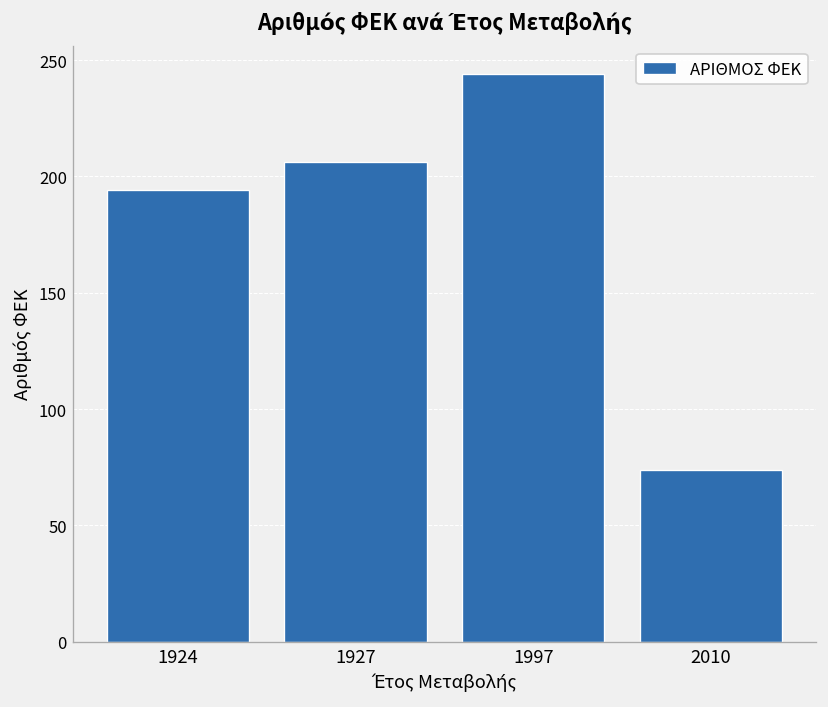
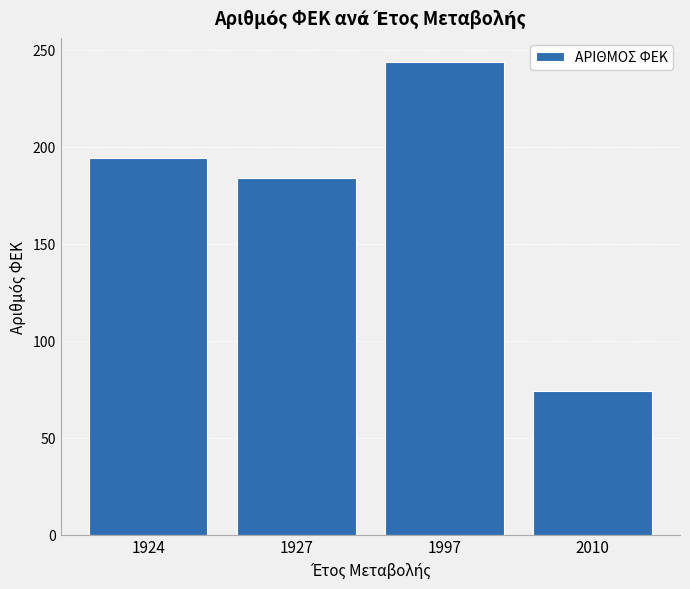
1927: 206 -> 184
